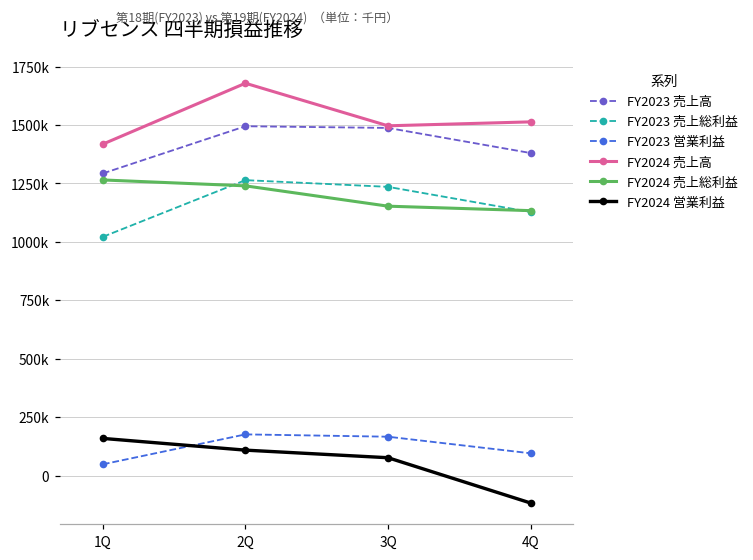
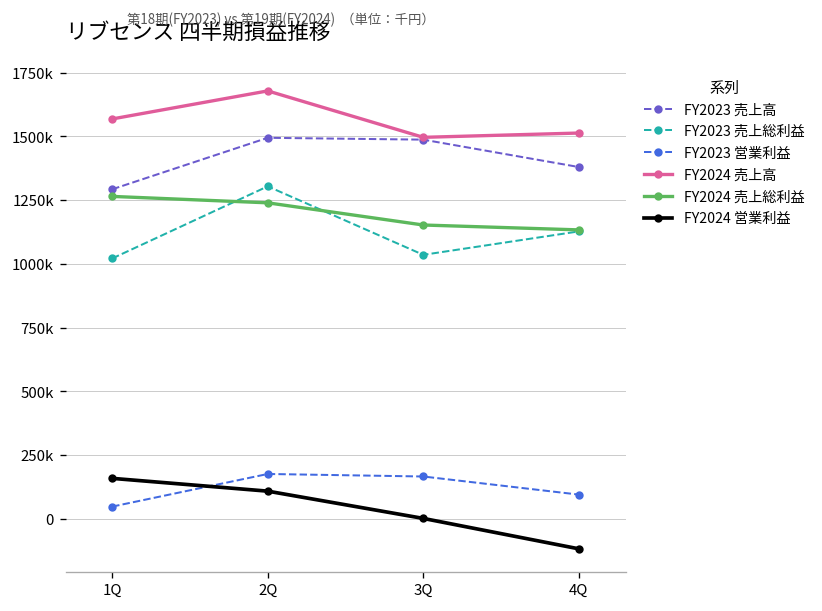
FY2024 売上高, 1Q: 1420000 -> 1570000
FY2023 売上総利益, 2Q: 1260000 -> 1300000
FY2023 売上総利益, 3Q: 1240000 -> 1040000
FY2024 営業利益, 3Q: 80000 -> 0
